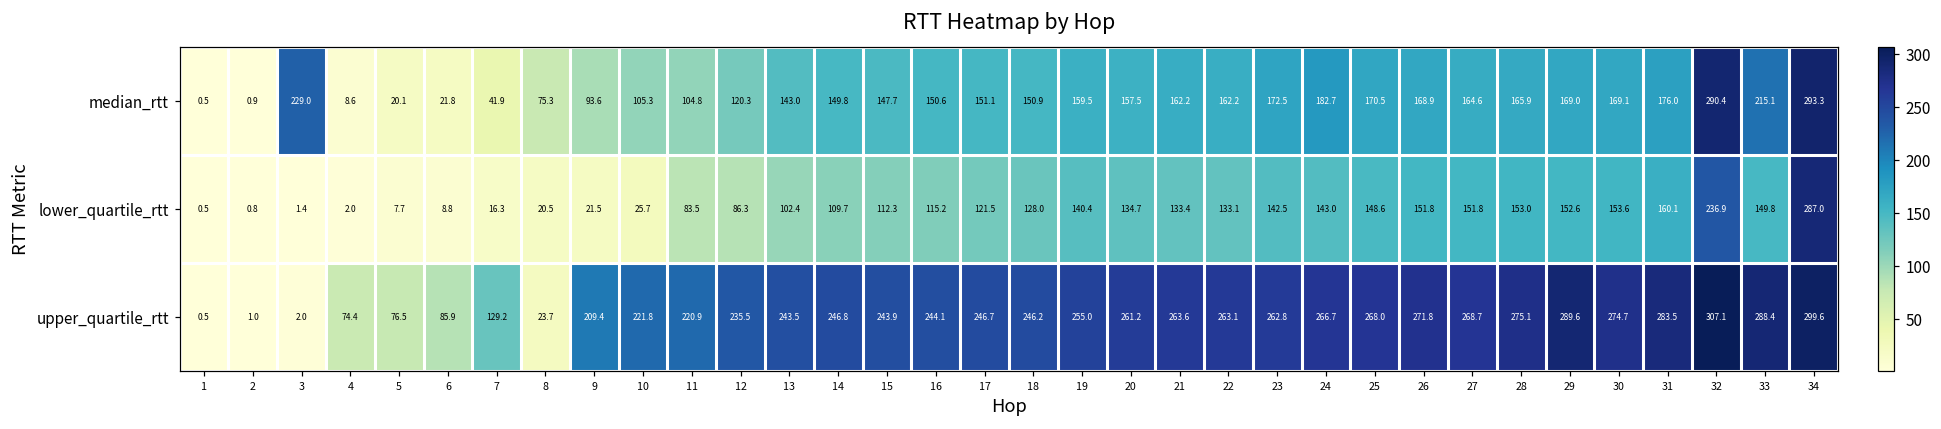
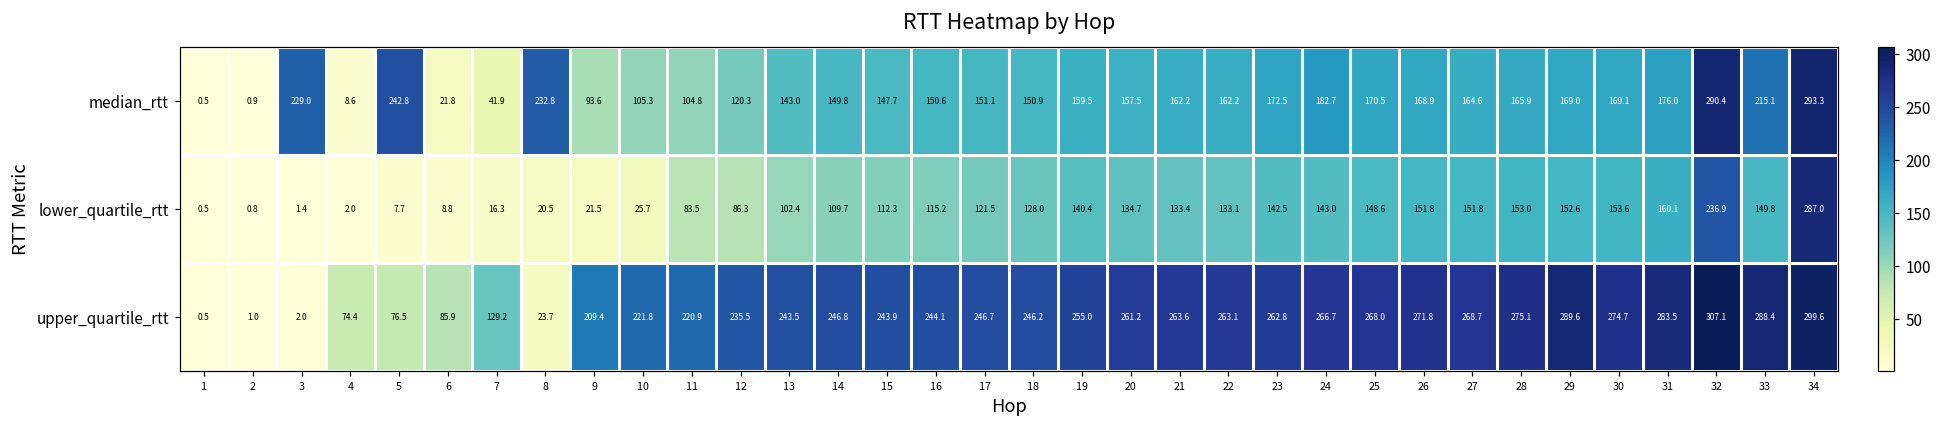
median_rtt, 5: 20.1 -> 242.8
median_rtt, 8: 75.3 -> 232.8
